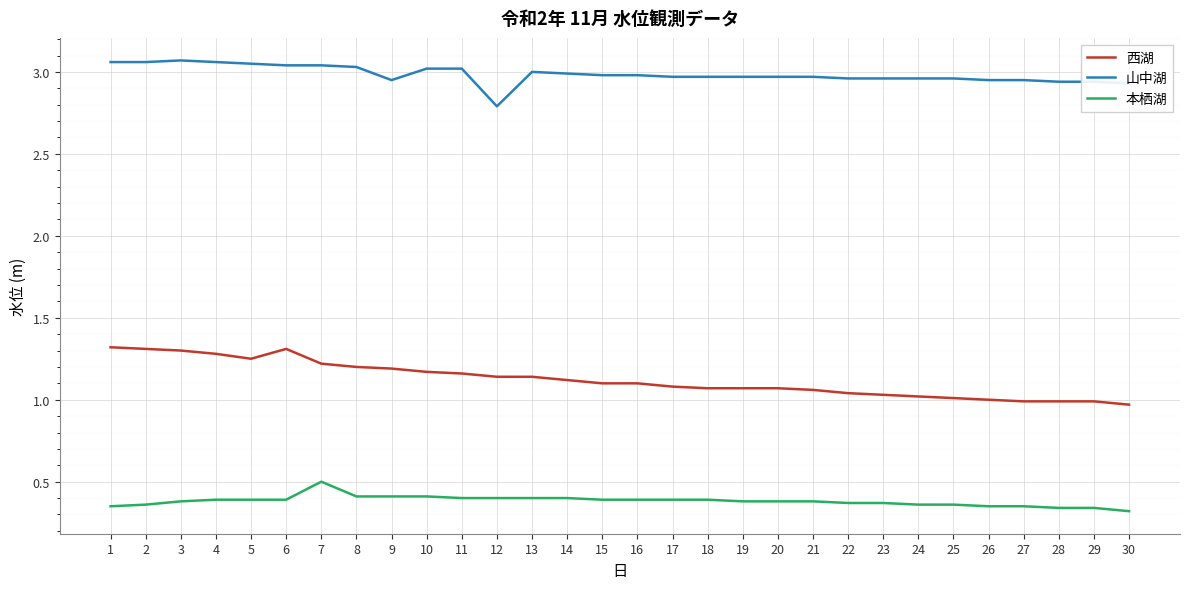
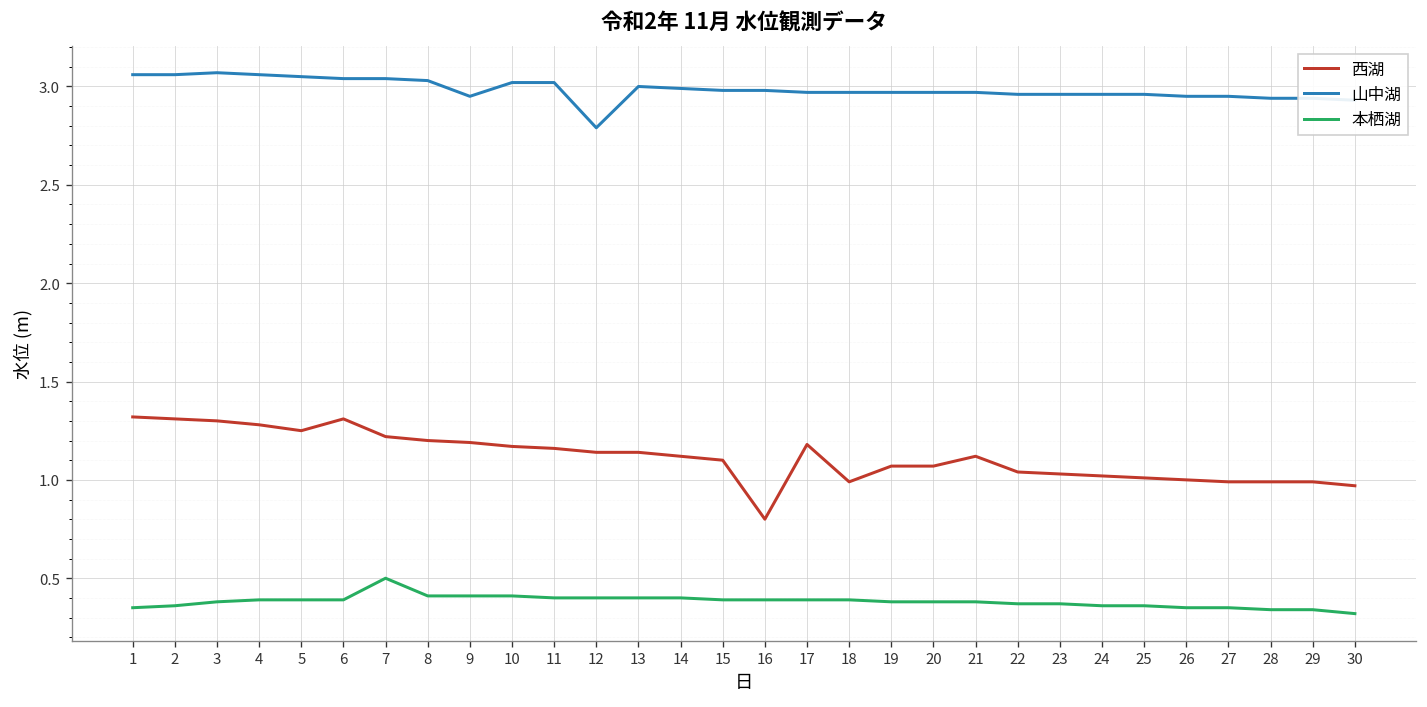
西湖, 16: 1.1 -> 0.8
西湖, 17: 1.08 -> 1.18
西湖, 18: 1.07 -> 0.99
西湖, 21: 1.06 -> 1.12
